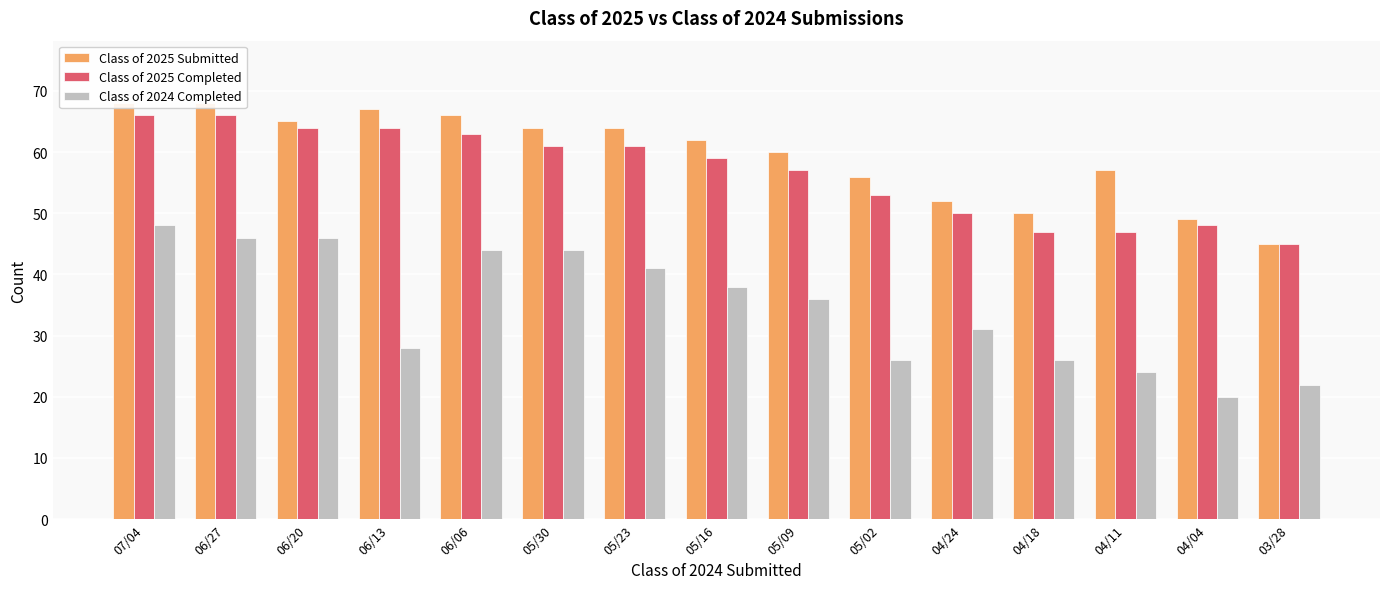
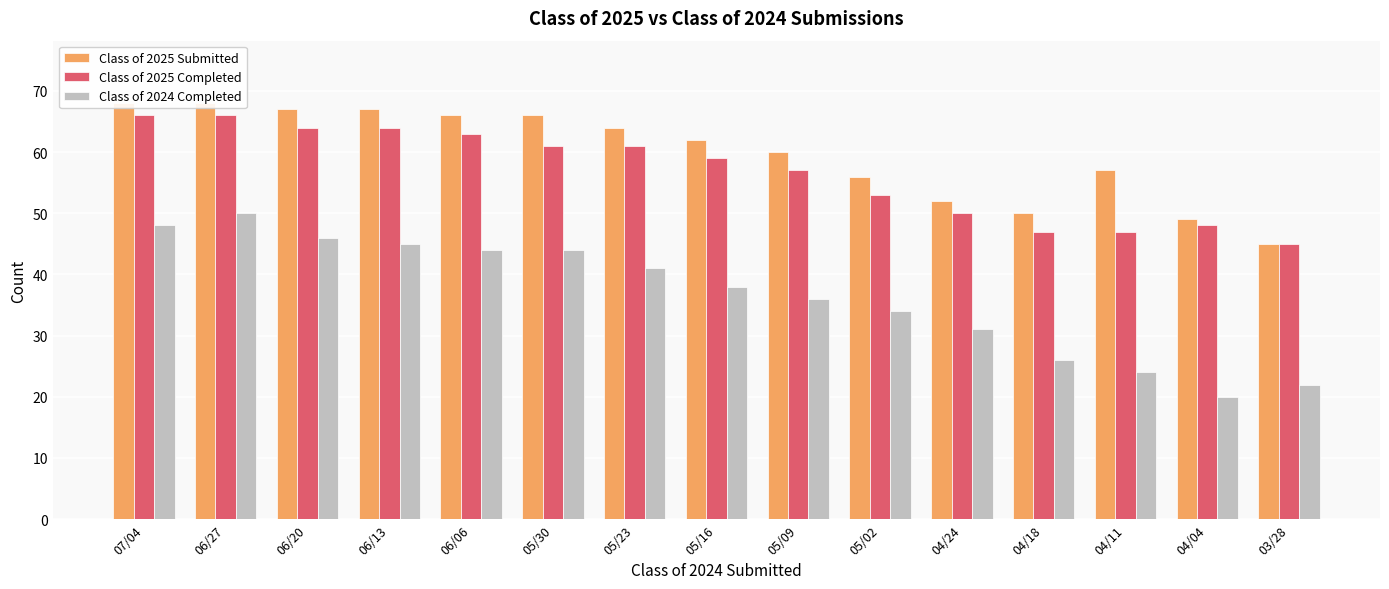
Class of 2024 Completed, 06/27: 46 -> 50
Class of 2025 Submitted, 06/20: 65 -> 67
Class of 2024 Completed, 06/13: 28 -> 45
Class of 2025 Submitted, 05/30: 64 -> 66
Class of 2024 Completed, 05/02: 26 -> 34
